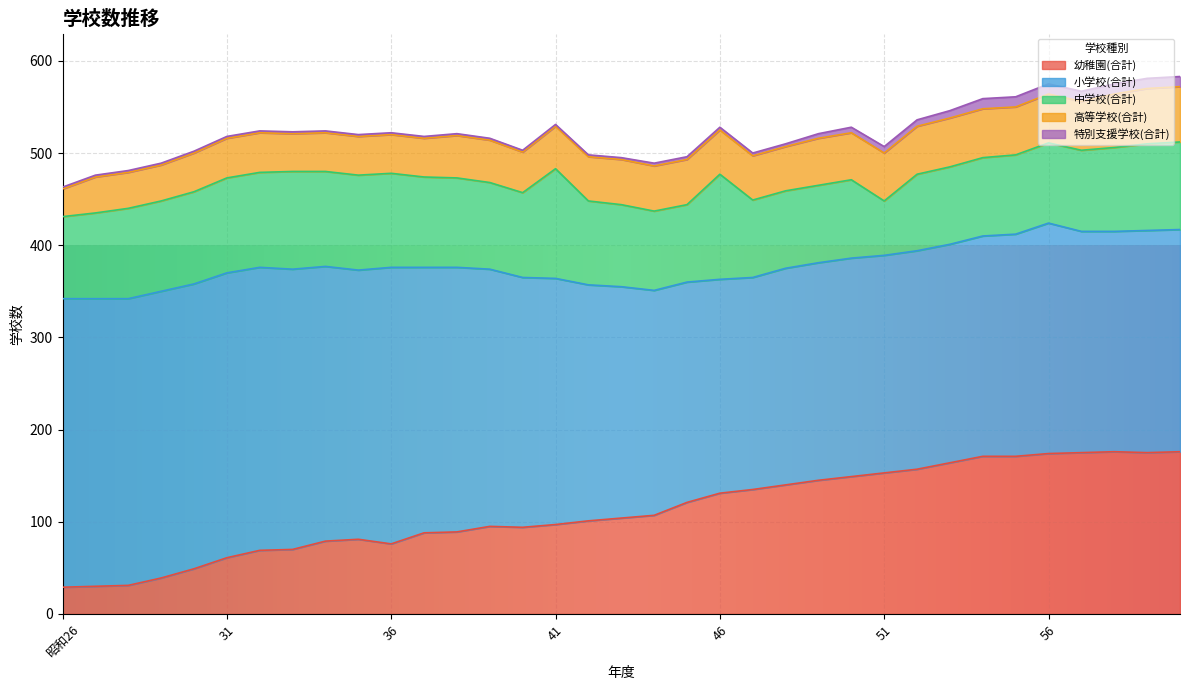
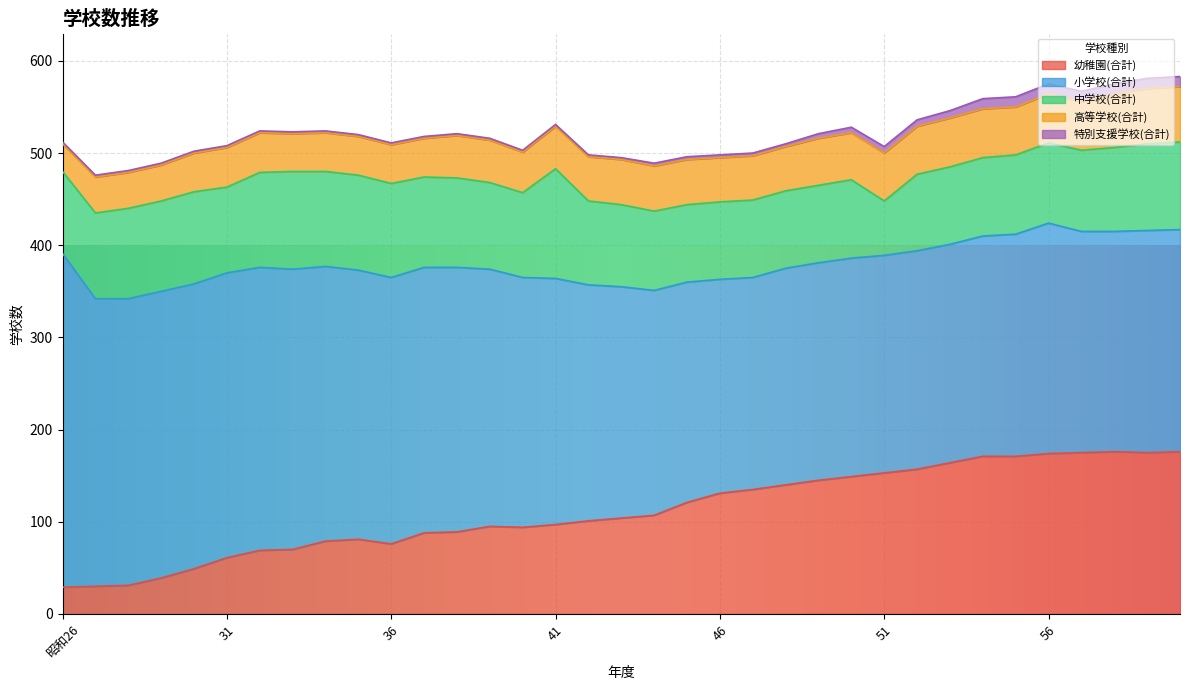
小学校(合計), 昭和26: 310 -> 360
中学校(合計), 31: 100 -> 90
小学校(合計), 36: 300 -> 290
中学校(合計), 46: 110 -> 80
